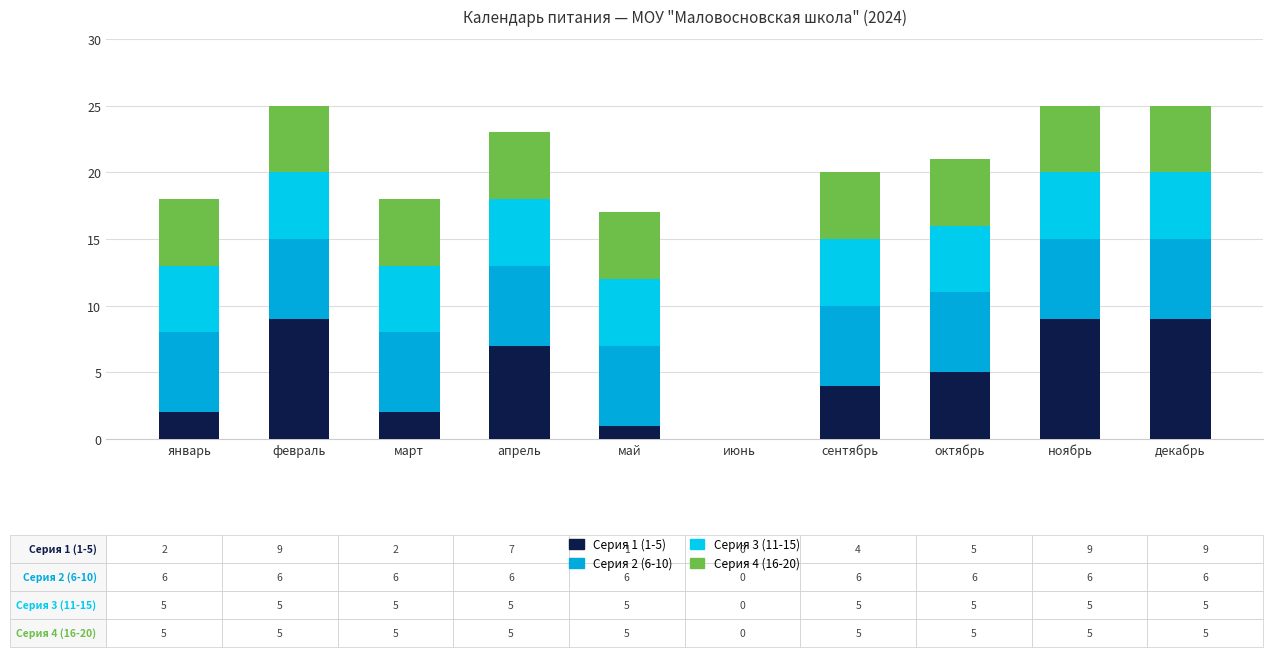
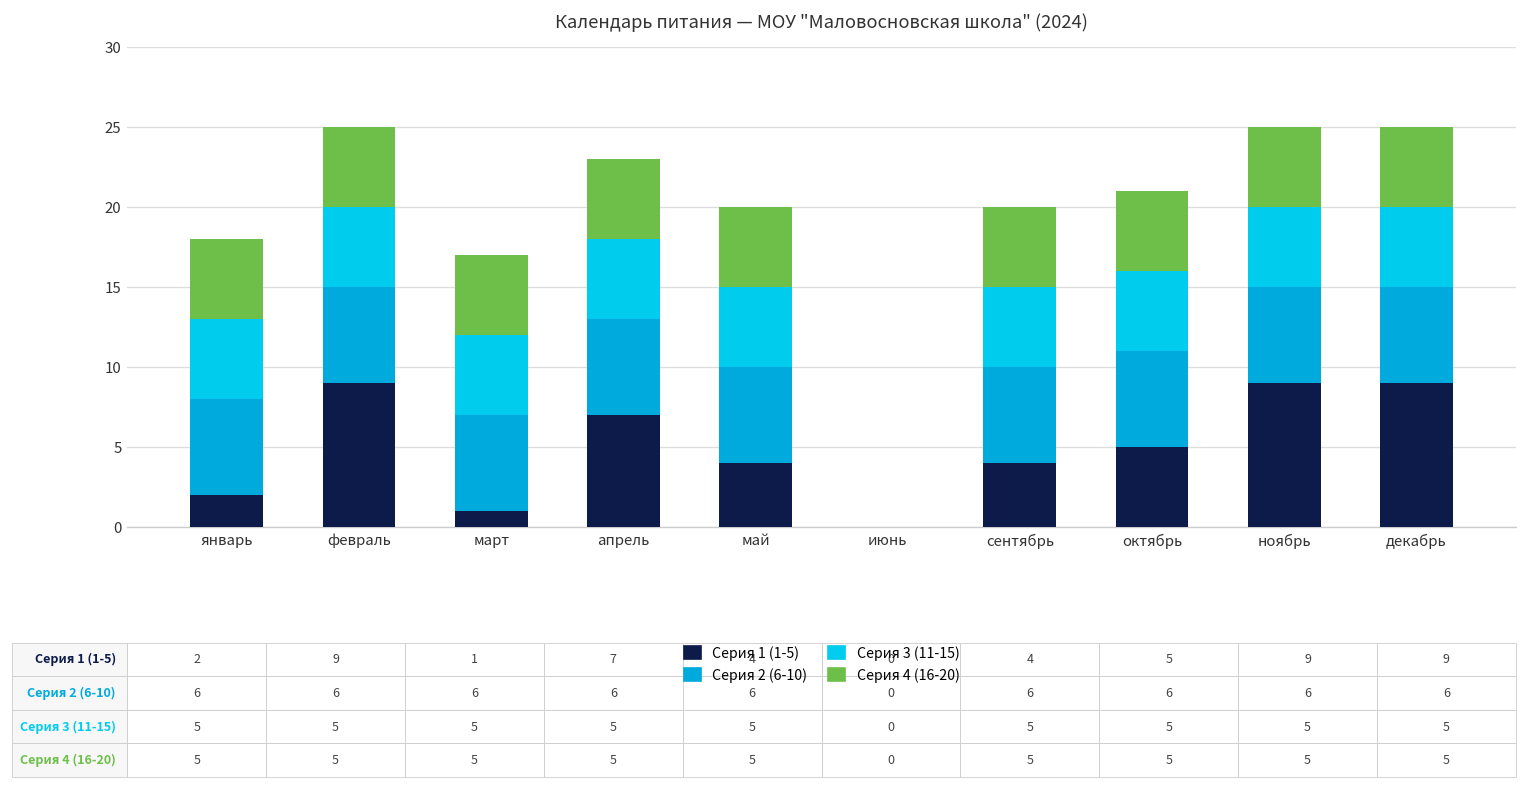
Серия 1 (1-5), март: 2 -> 1
Серия 1 (1-5), май: 1 -> 4
